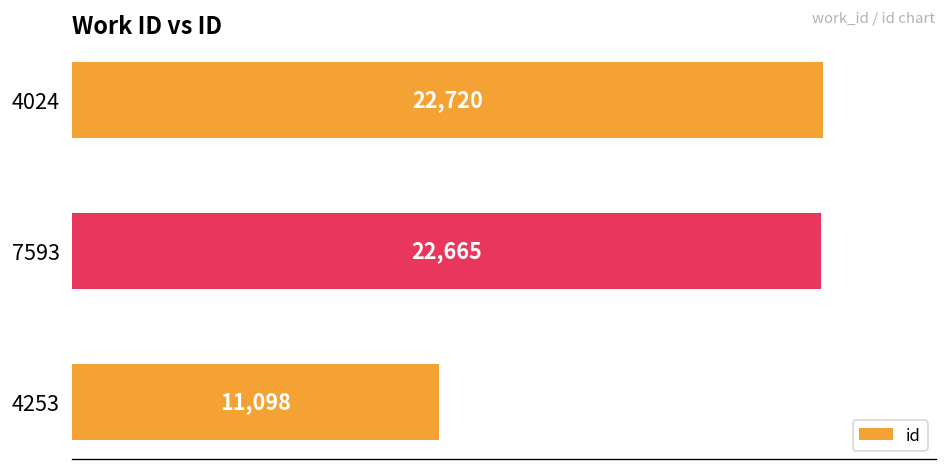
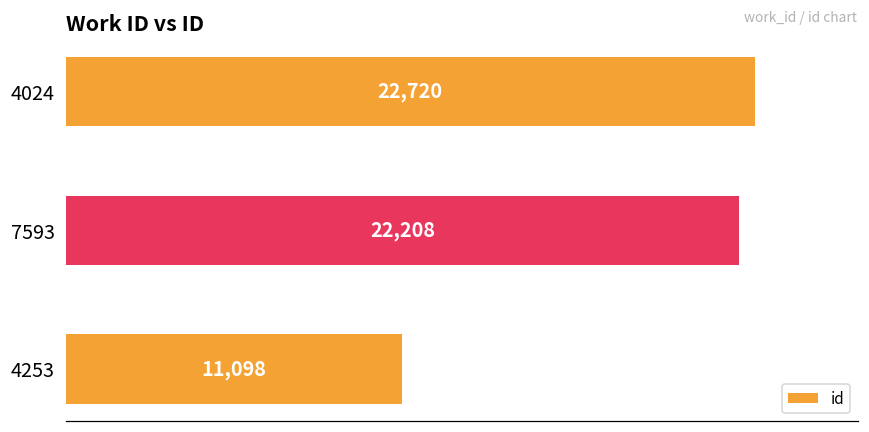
7593: 22,665 -> 22,208
